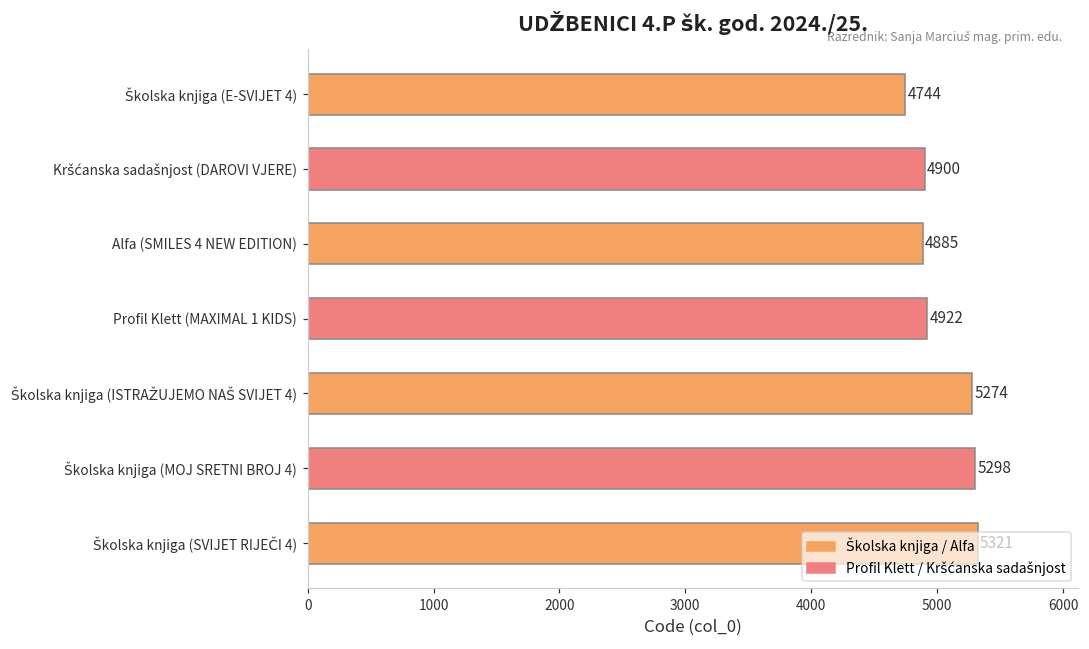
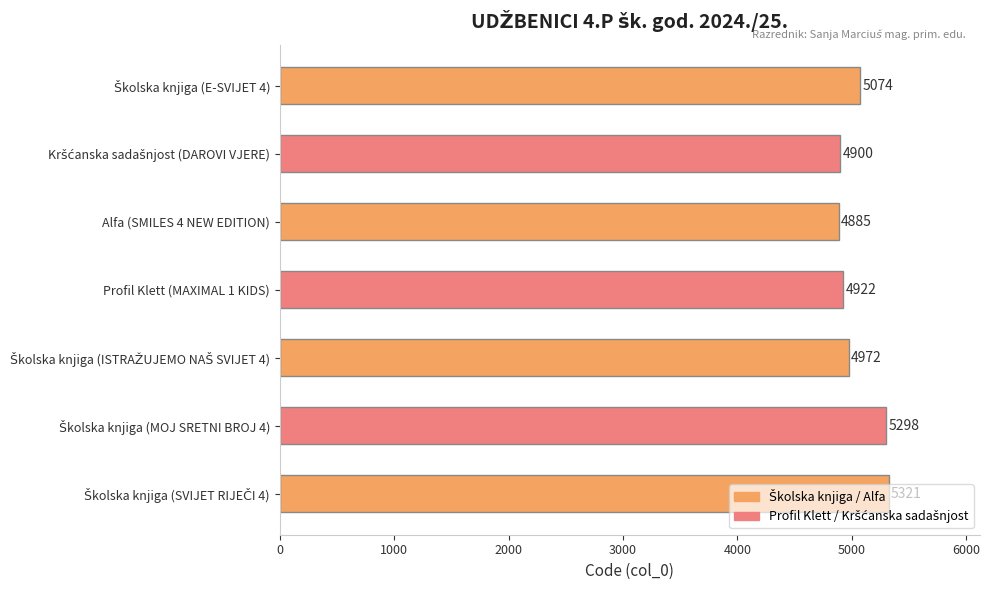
Školska knjiga (E-SVIJET 4): 4744 -> 5074
Školska knjiga (ISTRAŽUJEMO NAŠ SVIJET 4): 5274 -> 4972
